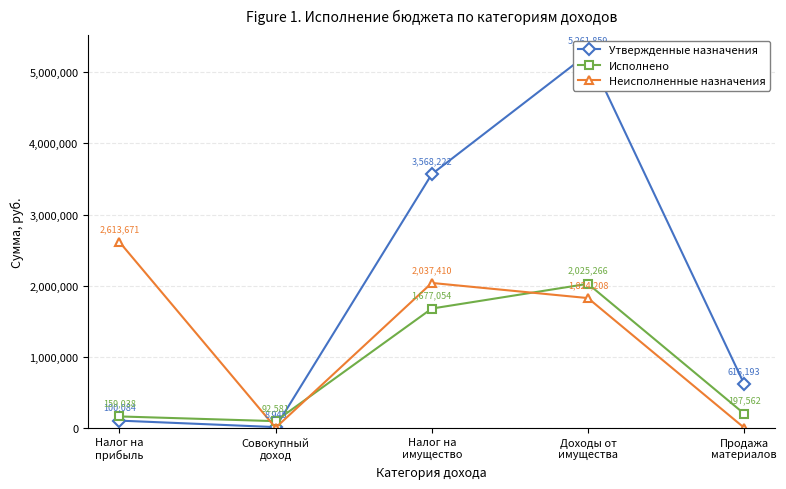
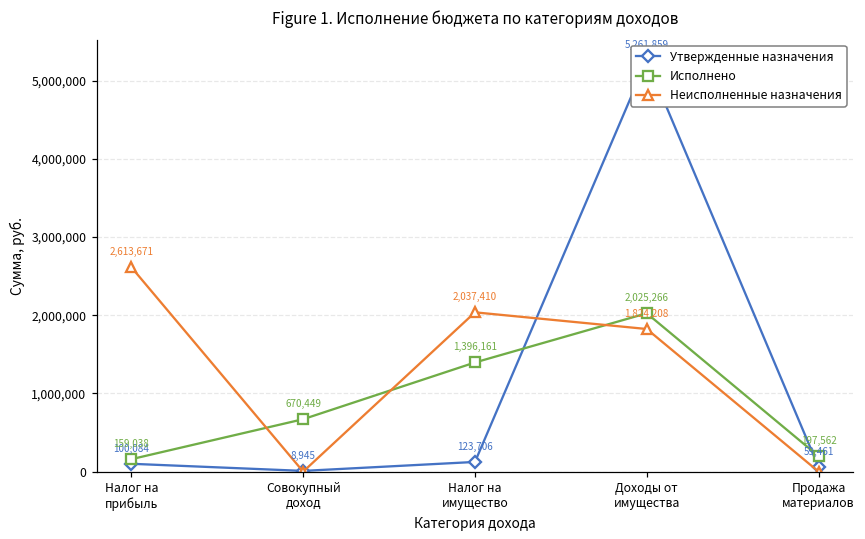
Исполнено, Совокупный доход: 92,581 -> 670,449
Утвержденные назначения, Налог на имущество: 3,568,222 -> 123,706
Исполнено, Налог на имущество: 1,677,054 -> 1,396,161
Утвержденные назначения, Продажа материалов: 616,193 -> 59,461
